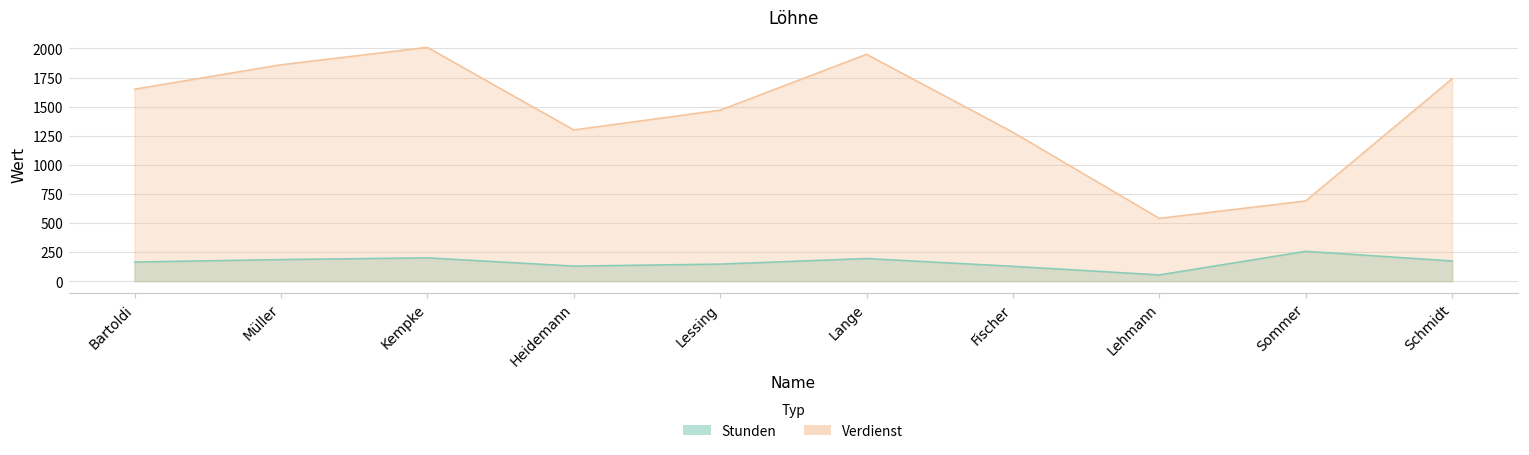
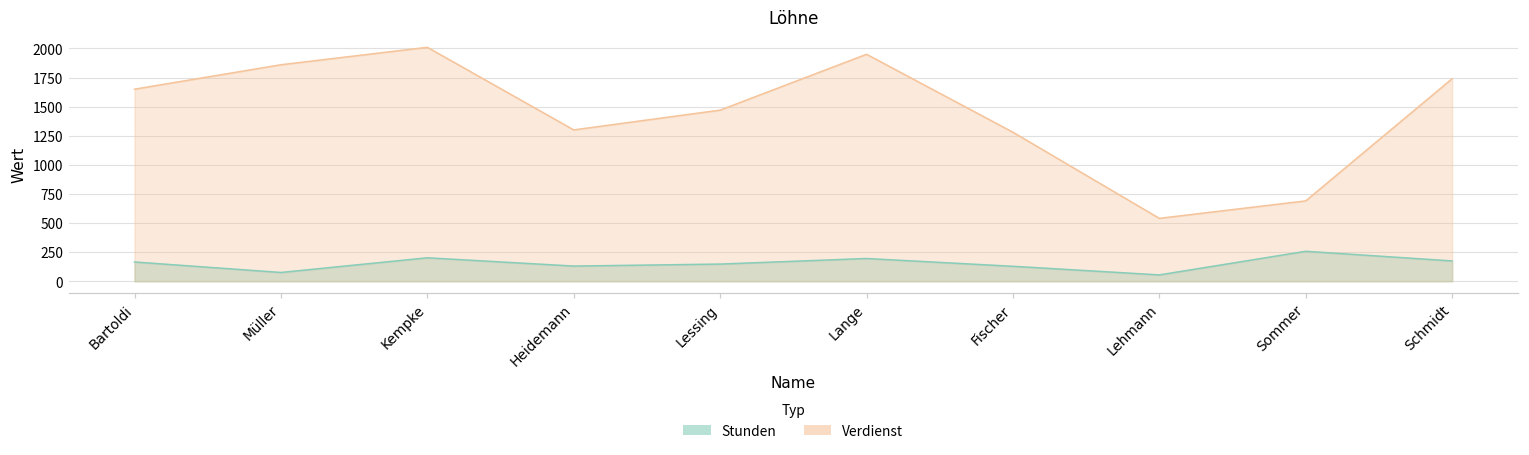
Stunden, Müller: 190 -> 80
